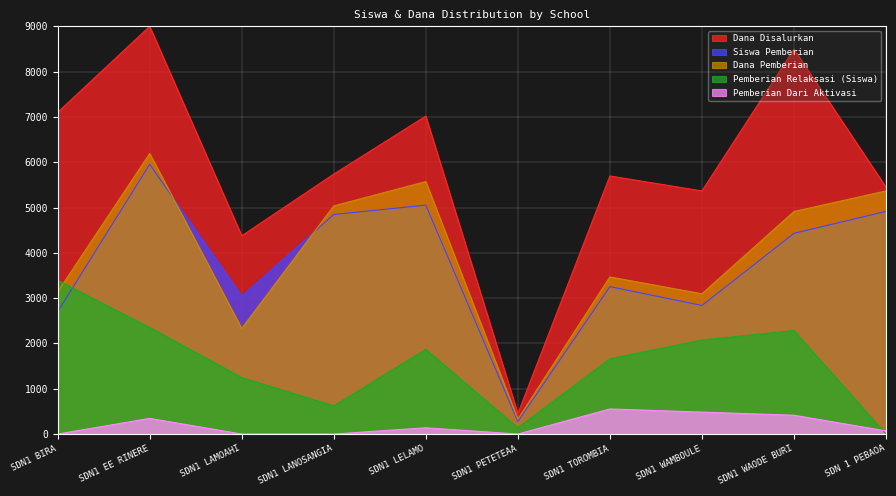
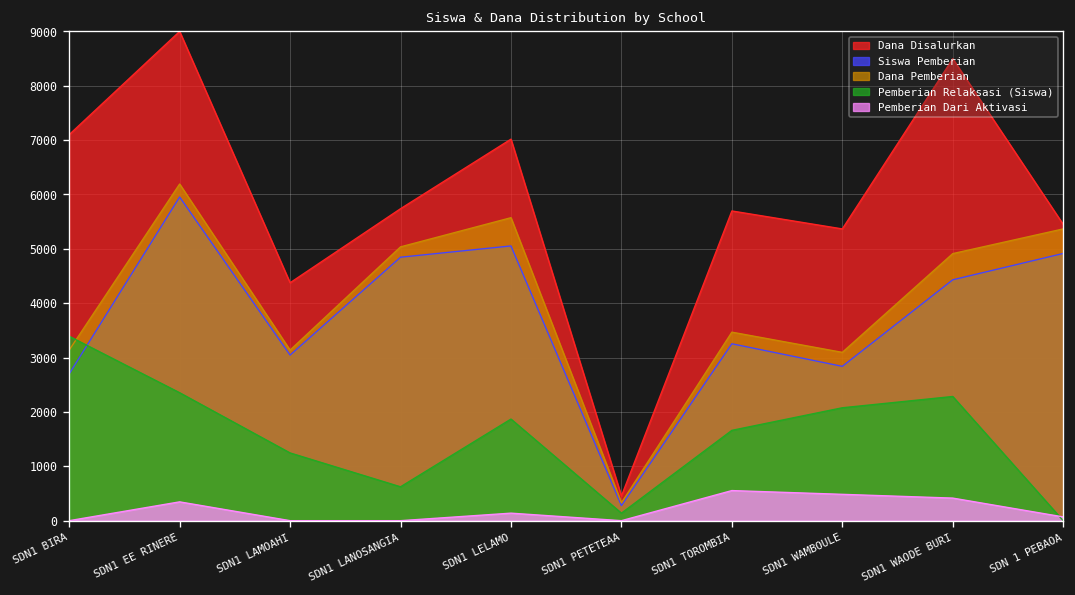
Dana Pemberian, SDN1 LAMOAHI: 2300 -> 3100
